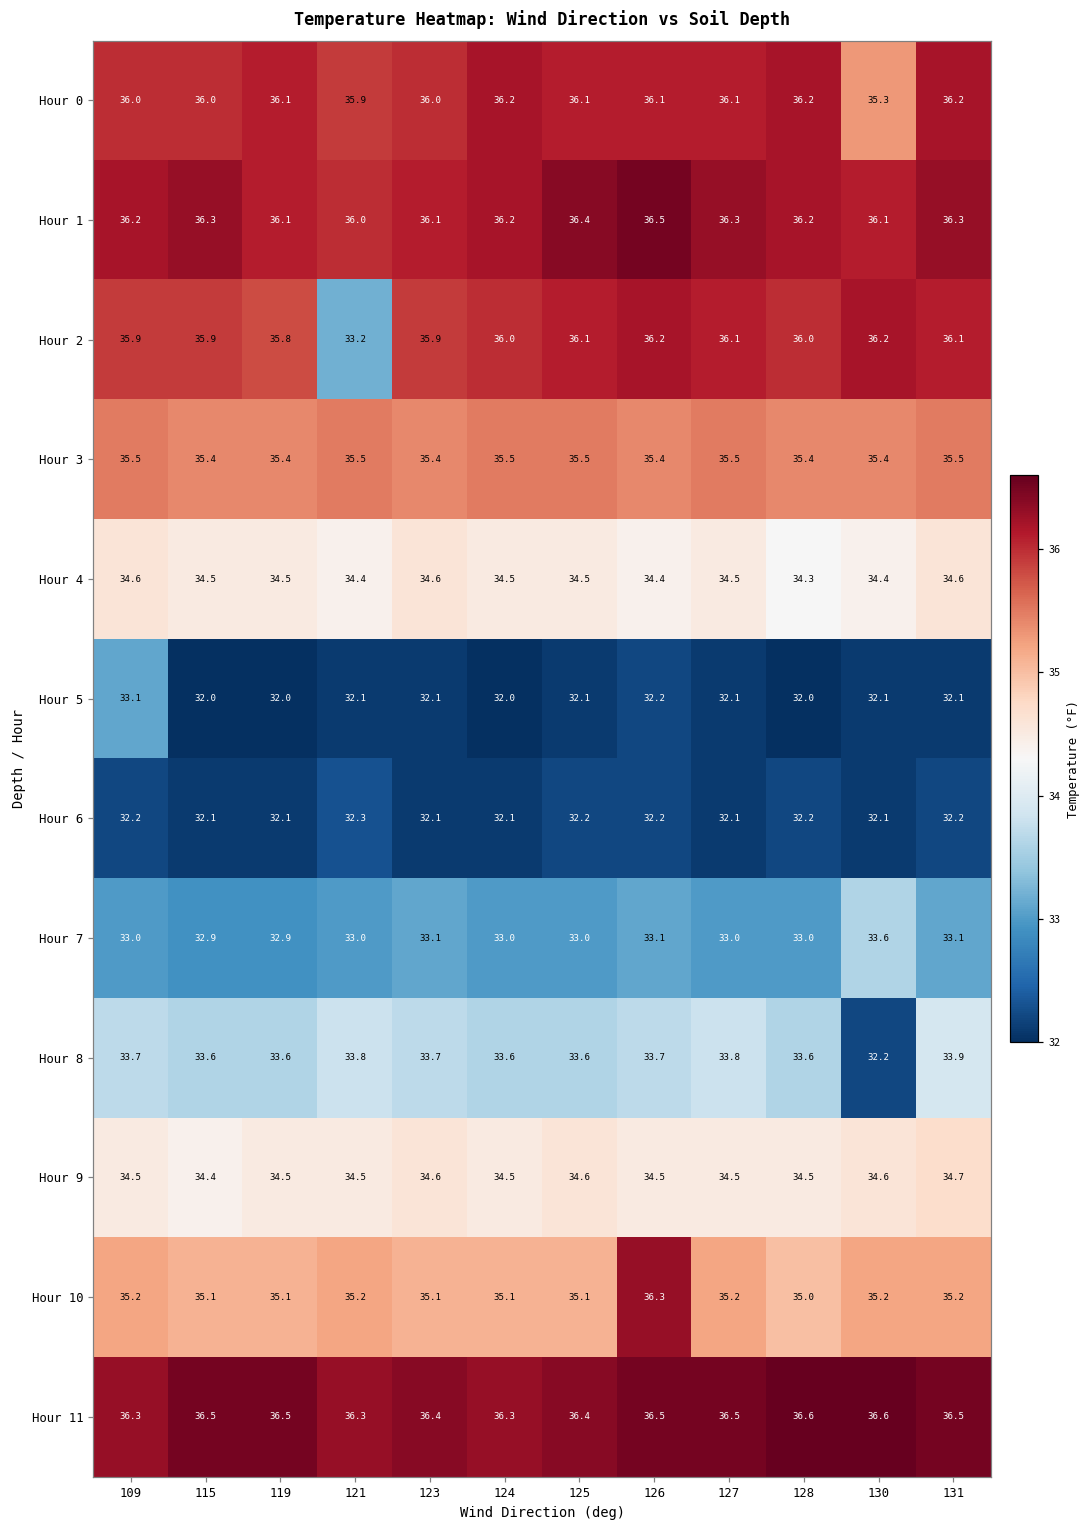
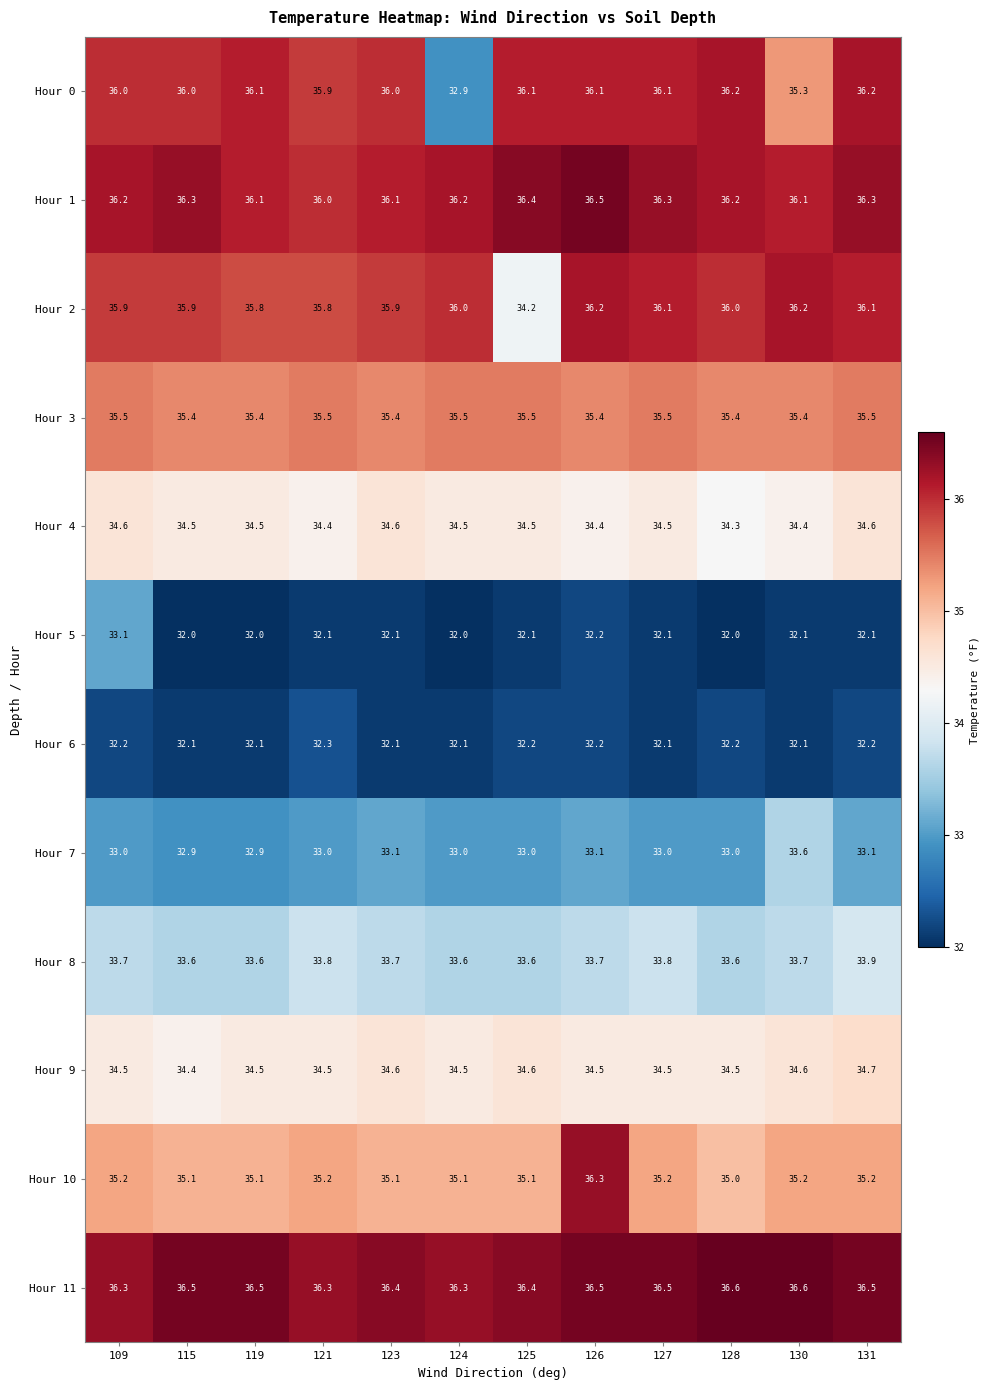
Hour 0, 124: 36.2 -> 32.9
Hour 2, 121: 33.2 -> 35.8
Hour 2, 125: 36.1 -> 34.2
Hour 8, 130: 32.2 -> 33.7
